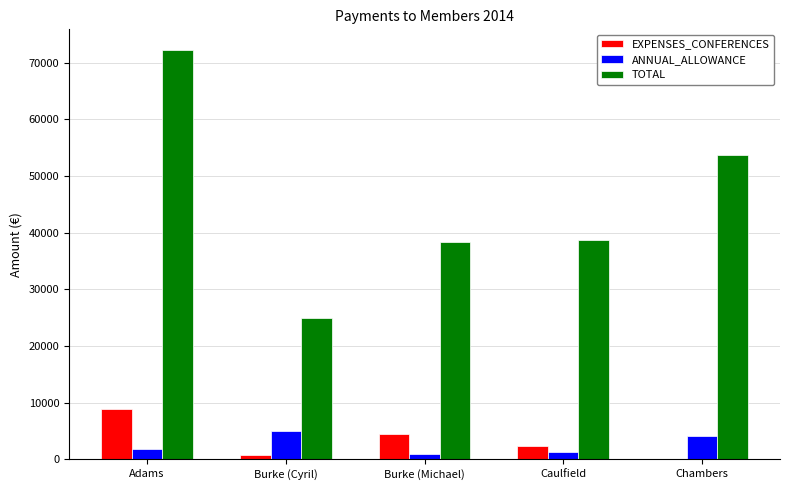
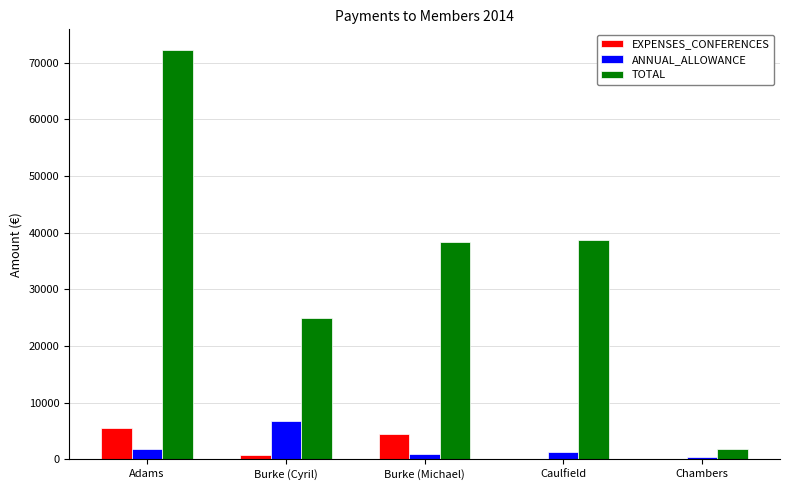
EXPENSES_CONFERENCES, Adams: 9000 -> 6000
ANNUAL_ALLOWANCE, Burke (Cyril): 5000 -> 7000
EXPENSES_CONFERENCES, Caulfield: 2000 -> 0
ANNUAL_ALLOWANCE, Chambers: 4000 -> 0
TOTAL, Chambers: 54000 -> 2000
